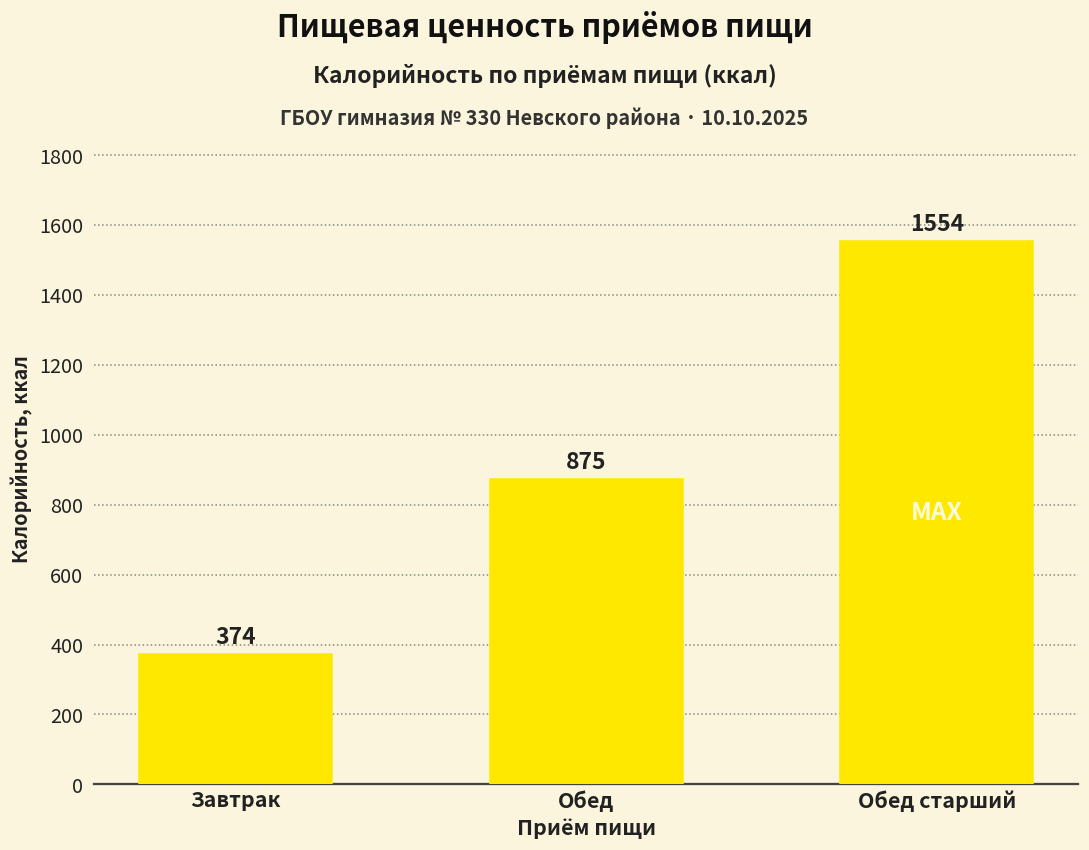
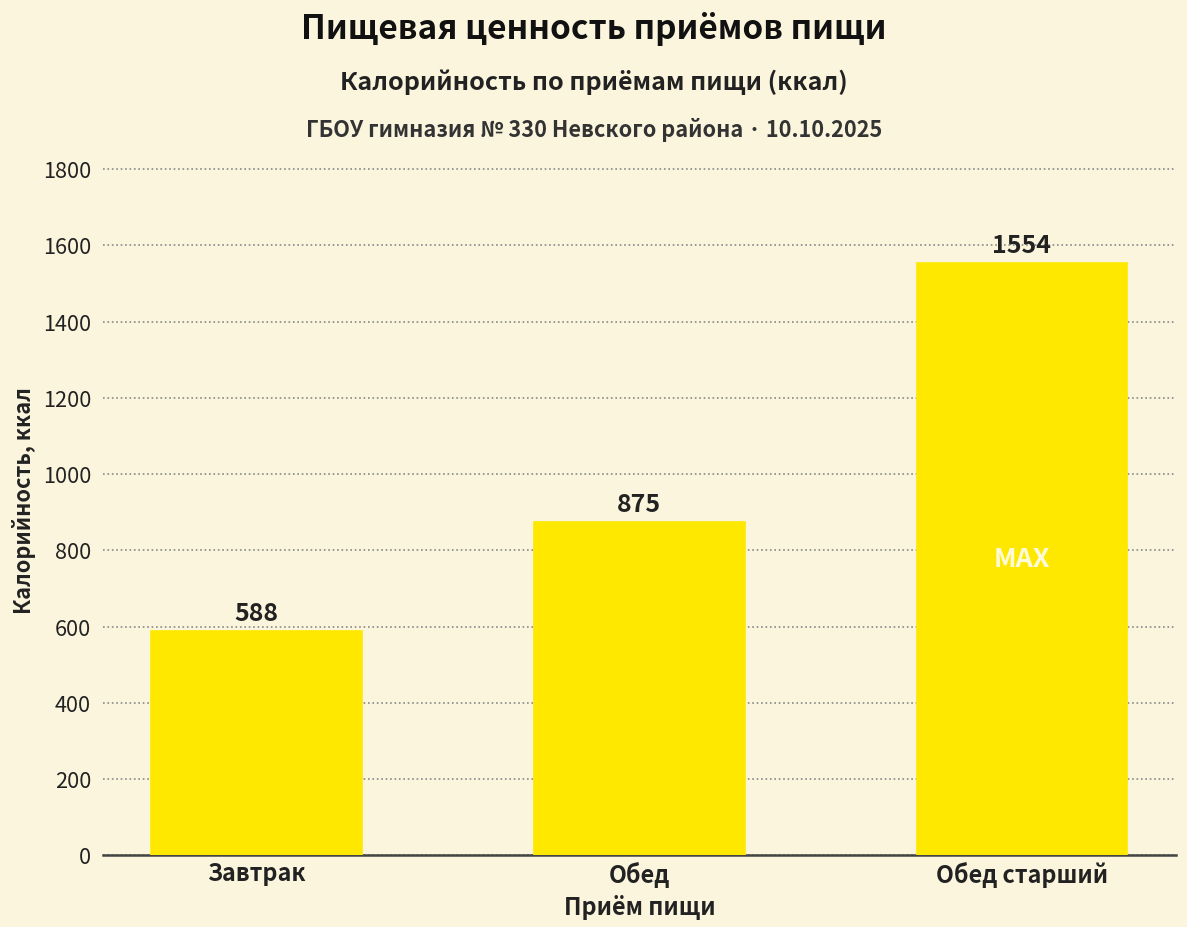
Завтрак: 374 -> 588
